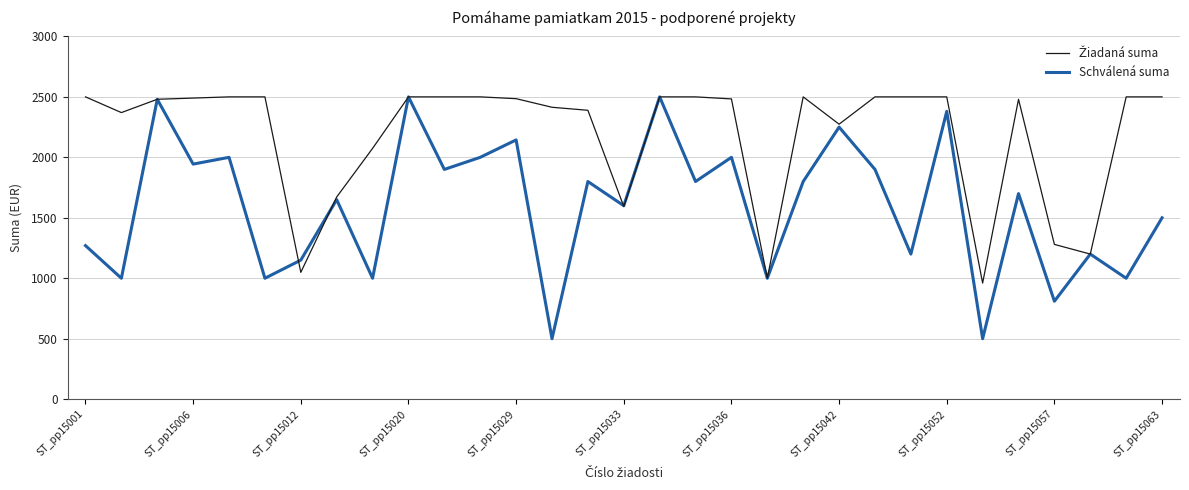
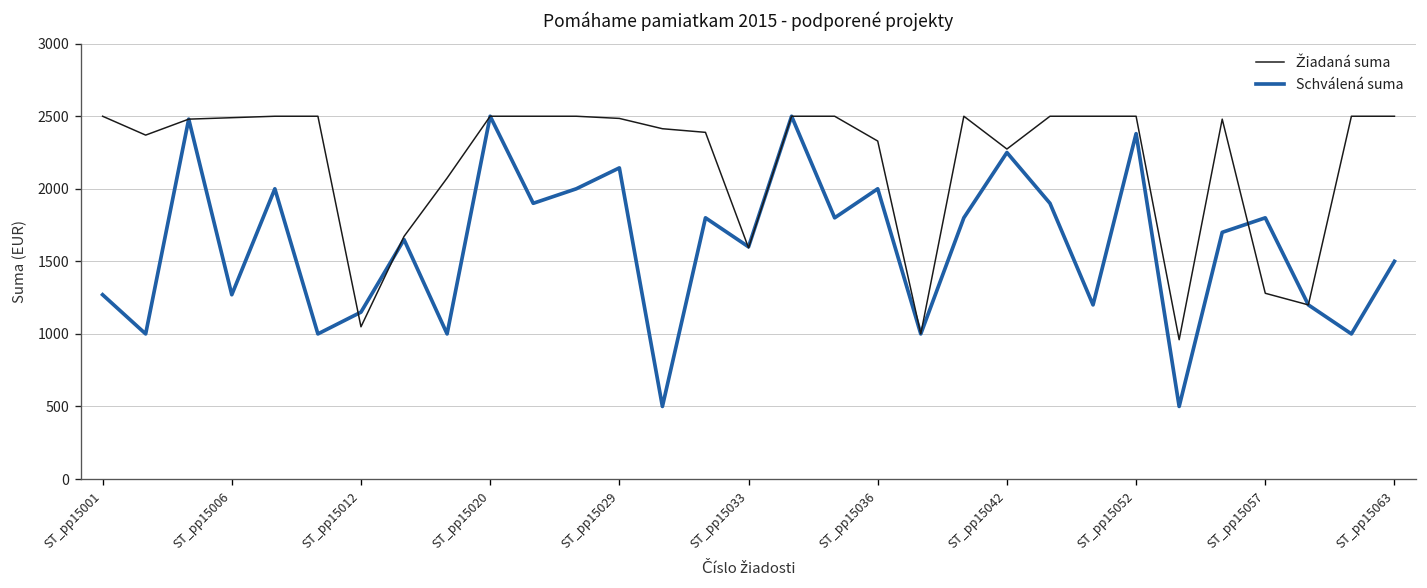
Schválená suma, ST_pp15006: 1940 -> 1270
Žiadaná suma, ST_pp15036: 2480 -> 2330
Schválená suma, ST_pp15057: 810 -> 1800
